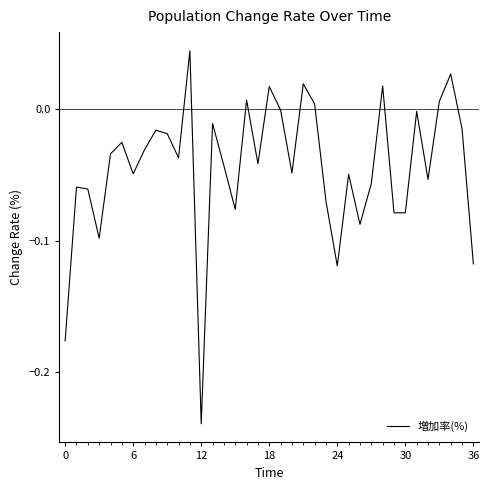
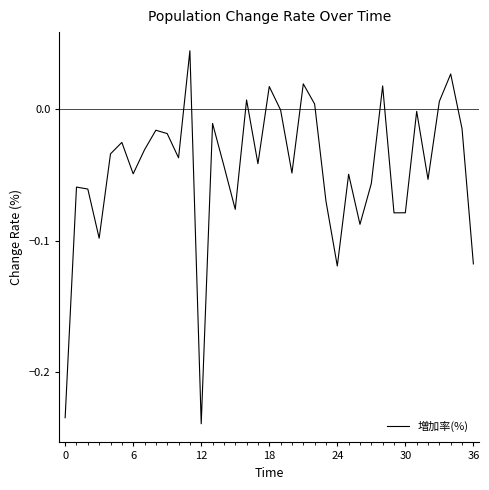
0: -0.176 -> -0.235
